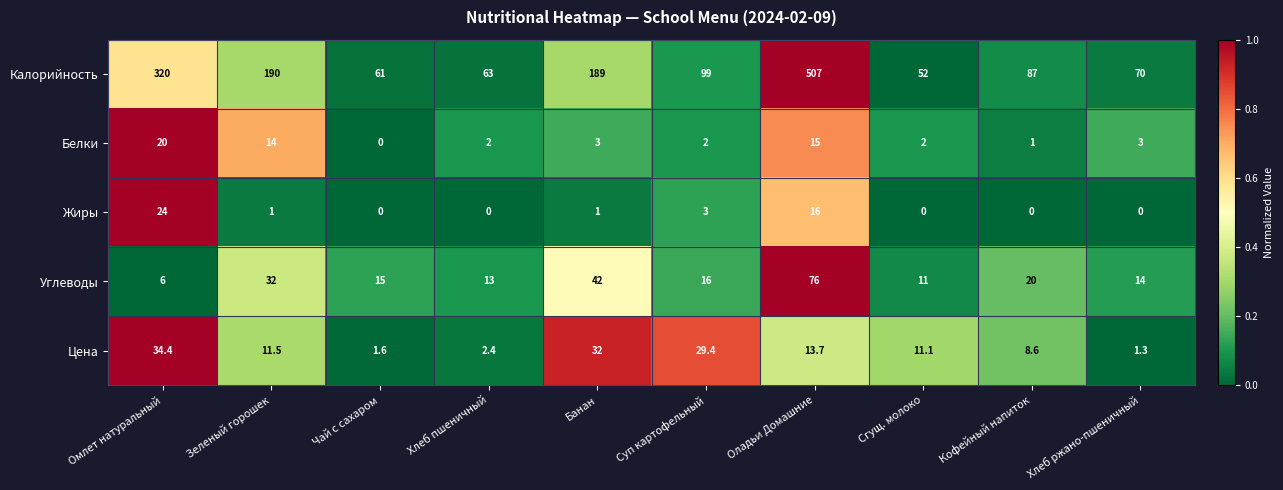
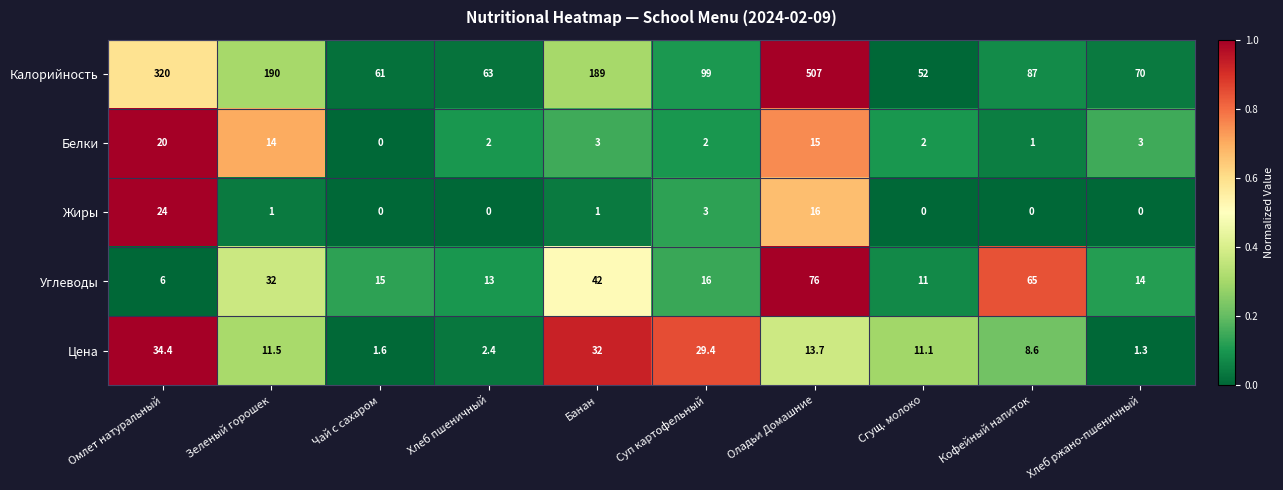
Углеводы, Кофейный напиток: 20 -> 65
